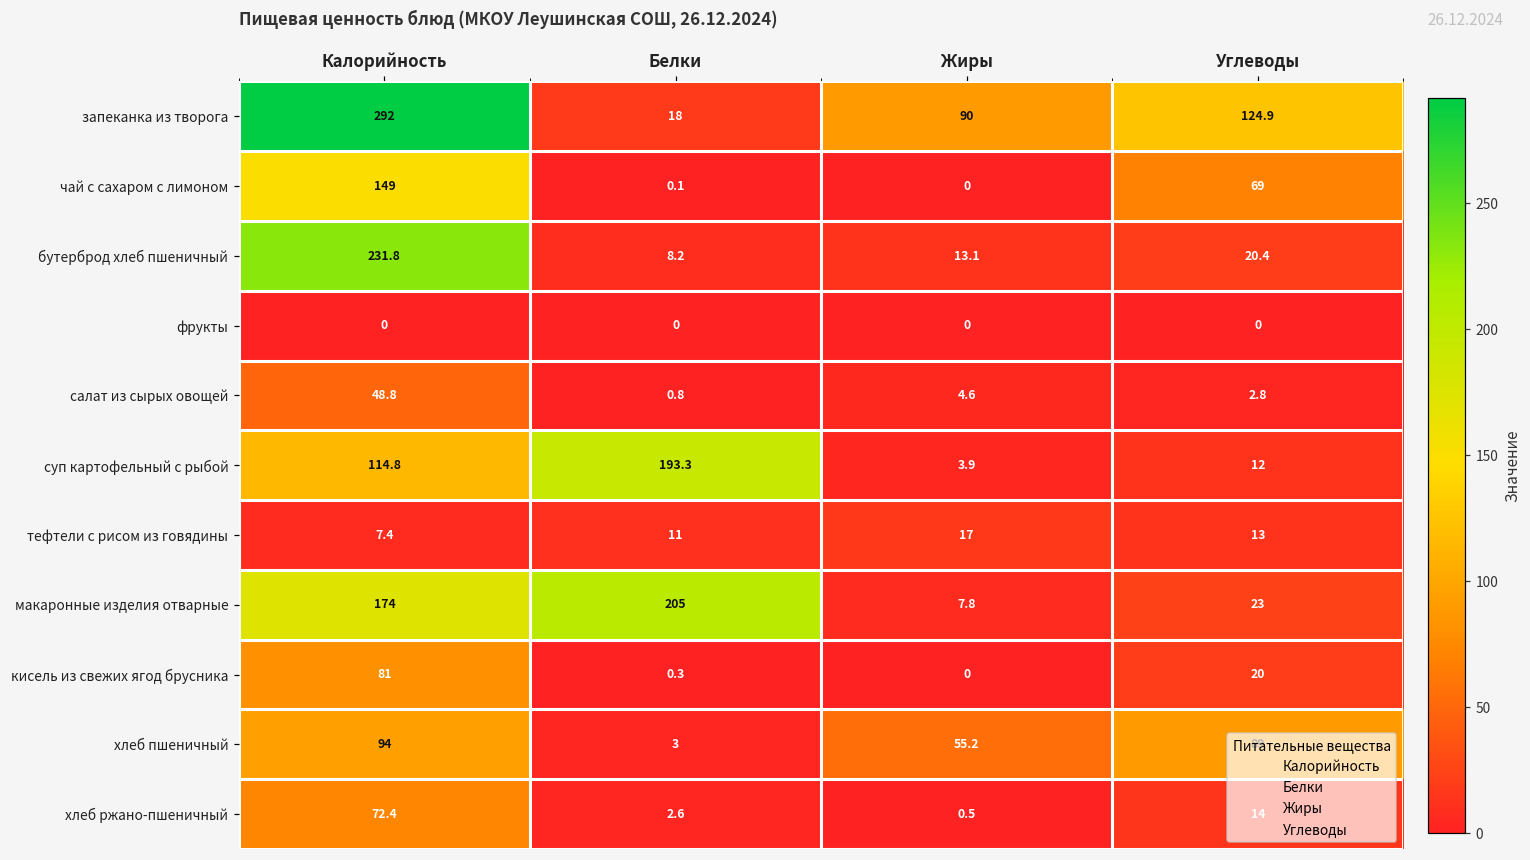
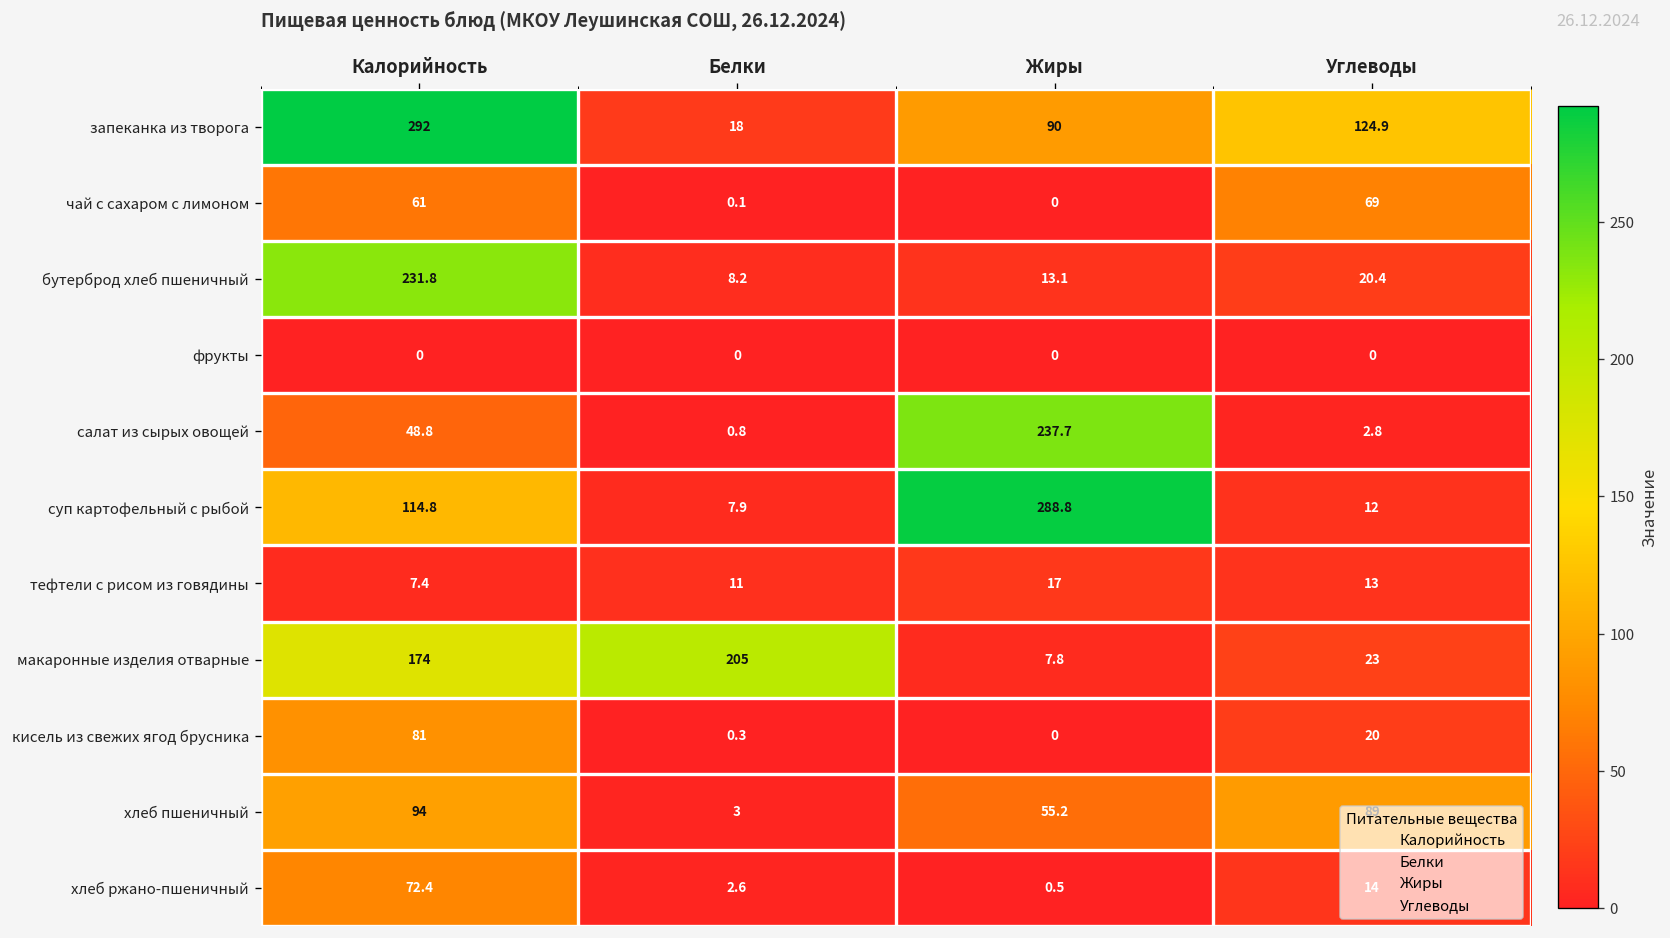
чай с сахаром с лимоном, Калорийность: 149 -> 61
салат из сырых овощей, Жиры: 4.6 -> 237.7
суп картофельный с рыбой, Белки: 193.3 -> 7.9
суп картофельный с рыбой, Жиры: 3.9 -> 288.8
